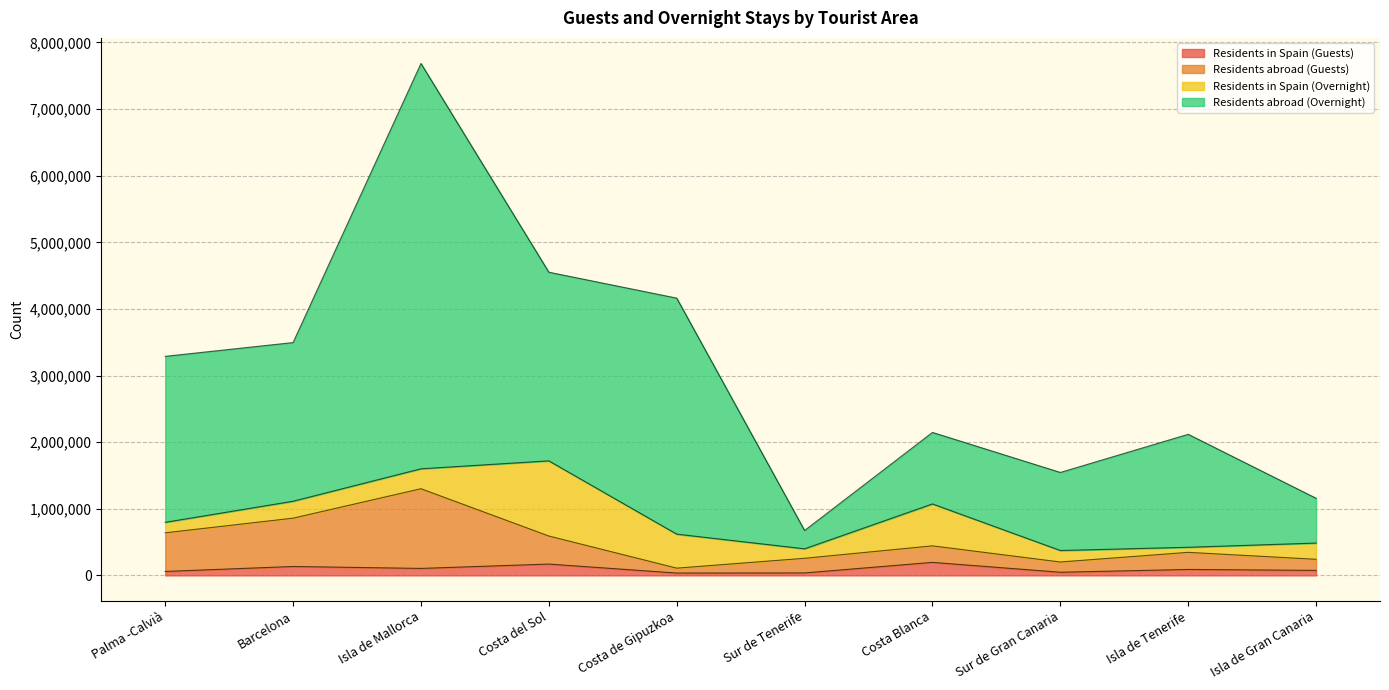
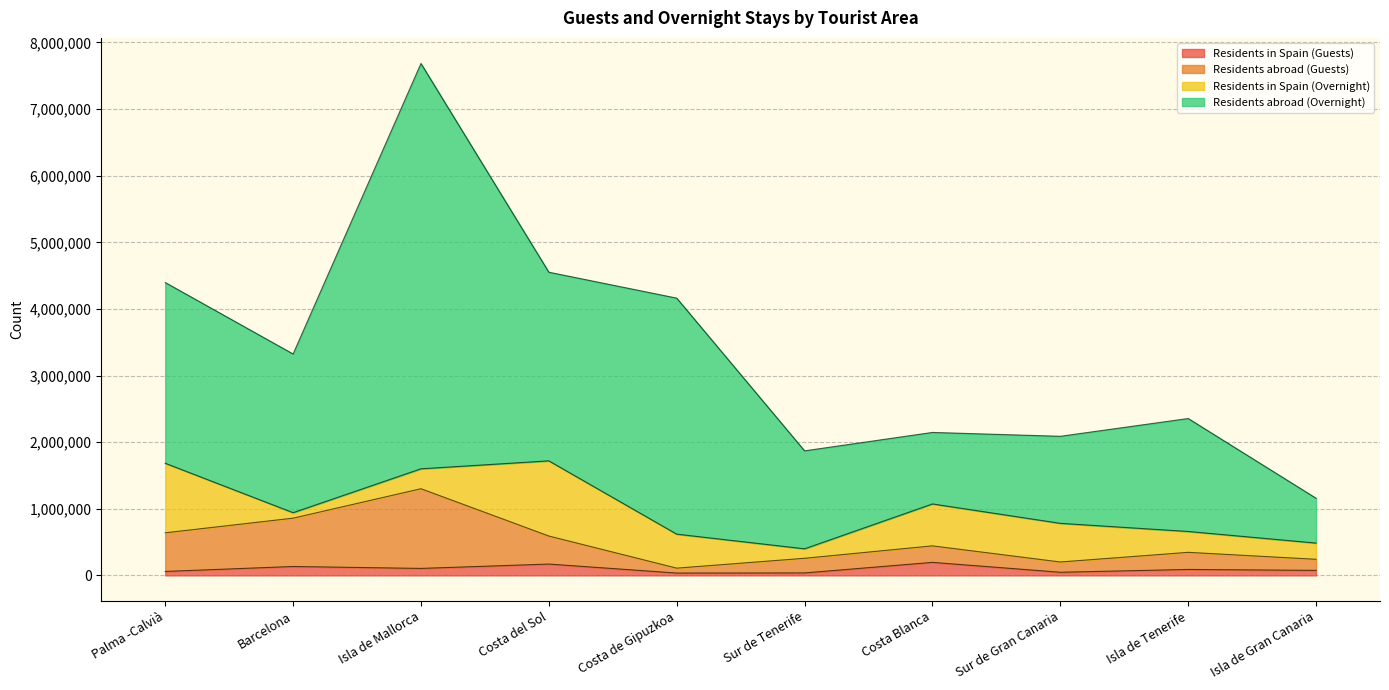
Residents in Spain (Overnight), Palma -Calvià: 200,000 -> 1,000,000
Residents abroad (Overnight), Palma -Calvià: 2,500,000 -> 2,700,000
Residents in Spain (Overnight), Barcelona: 300,000 -> 100,000
Residents abroad (Overnight), Sur de Tenerife: 300,000 -> 1,500,000
Residents in Spain (Overnight), Sur de Gran Canaria: 200,000 -> 600,000
Residents abroad (Overnight), Sur de Gran Canaria: 1,200,000 -> 1,300,000
Residents in Spain (Overnight), Isla de Tenerife: 100,000 -> 300,000
